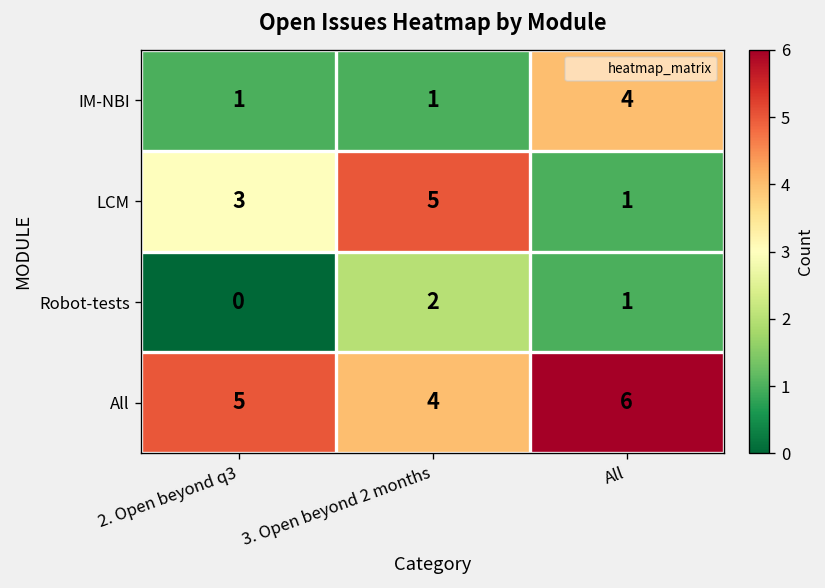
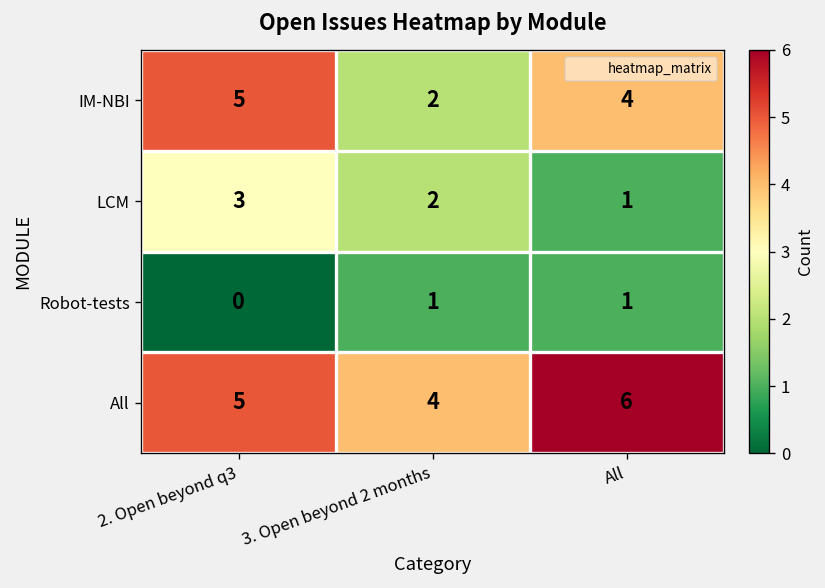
IM-NBI, 2. Open beyond q3: 1 -> 5
IM-NBI, 3. Open beyond 2 months: 1 -> 2
LCM, 3. Open beyond 2 months: 5 -> 2
Robot-tests, 3. Open beyond 2 months: 2 -> 1
